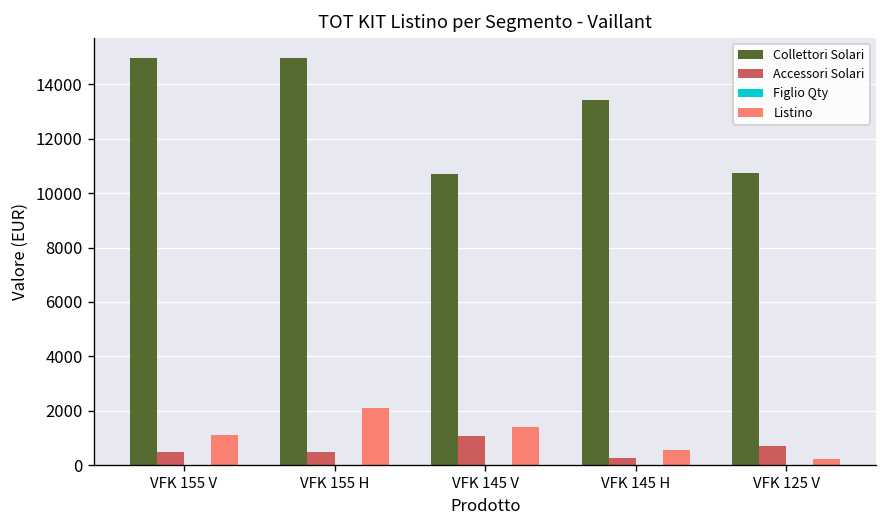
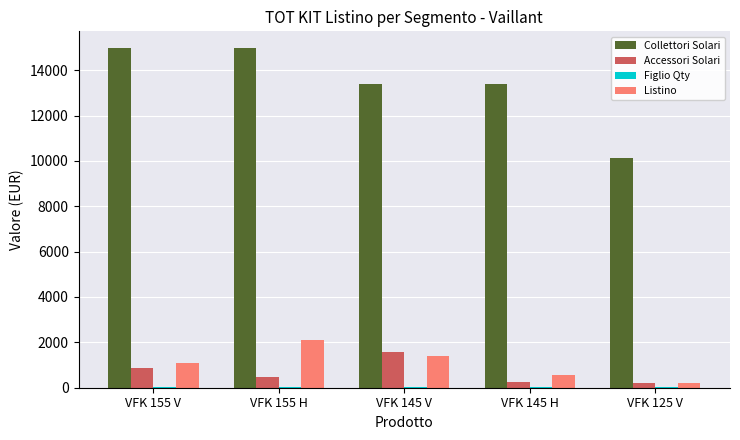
Accessori Solari, VFK 155 V: 500 -> 800
Collettori Solari, VFK 145 V: 10700 -> 13400
Accessori Solari, VFK 145 V: 1100 -> 1600
Collettori Solari, VFK 125 V: 10700 -> 10100
Accessori Solari, VFK 125 V: 700 -> 200
